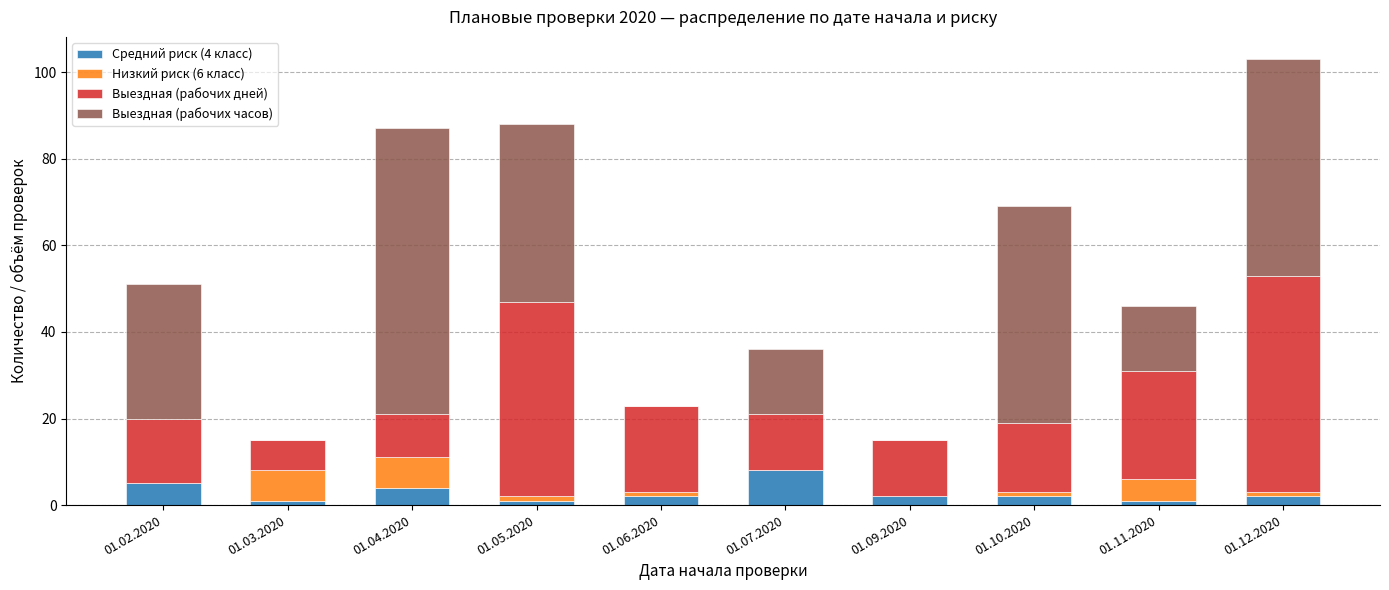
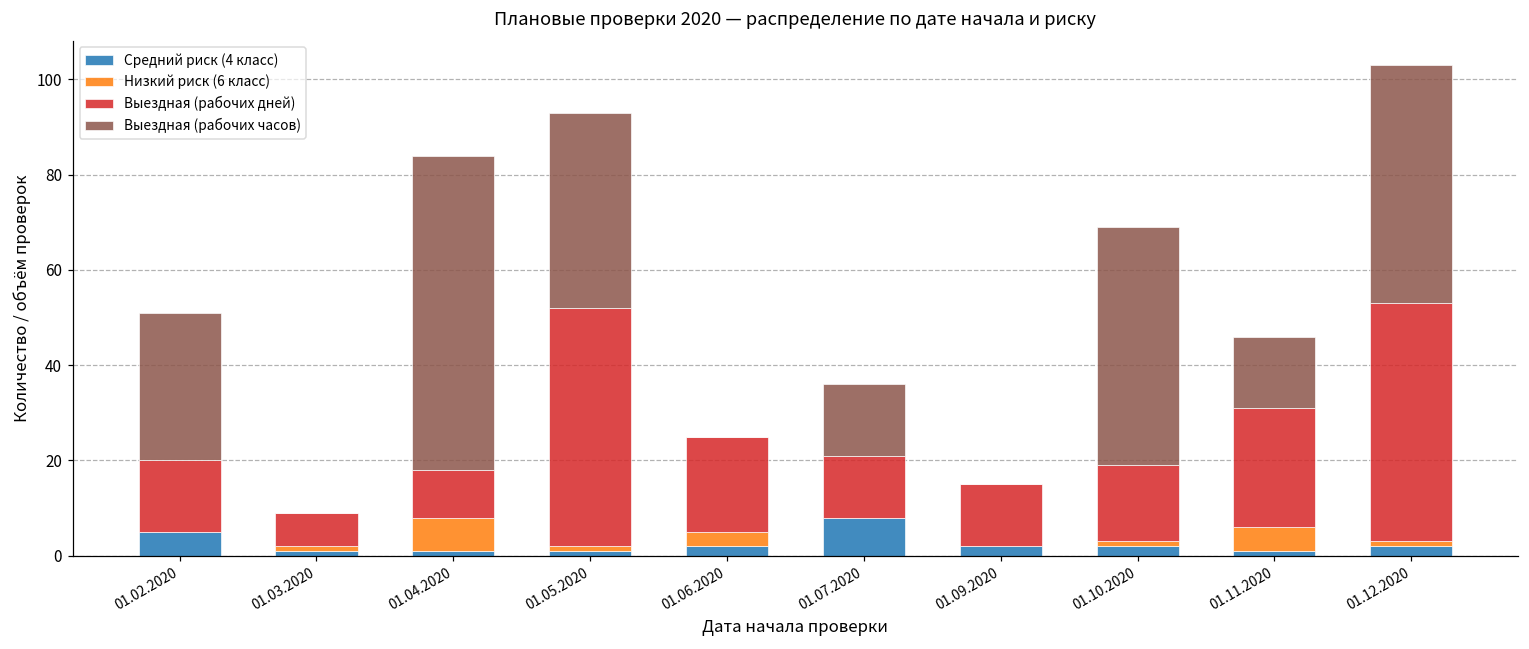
Низкий риск (6 класс), 01.03.2020: 7 -> 1
Средний риск (4 класс), 01.04.2020: 4 -> 1
Выездная (рабочих дней), 01.05.2020: 45 -> 50
Низкий риск (6 класс), 01.06.2020: 1 -> 3
